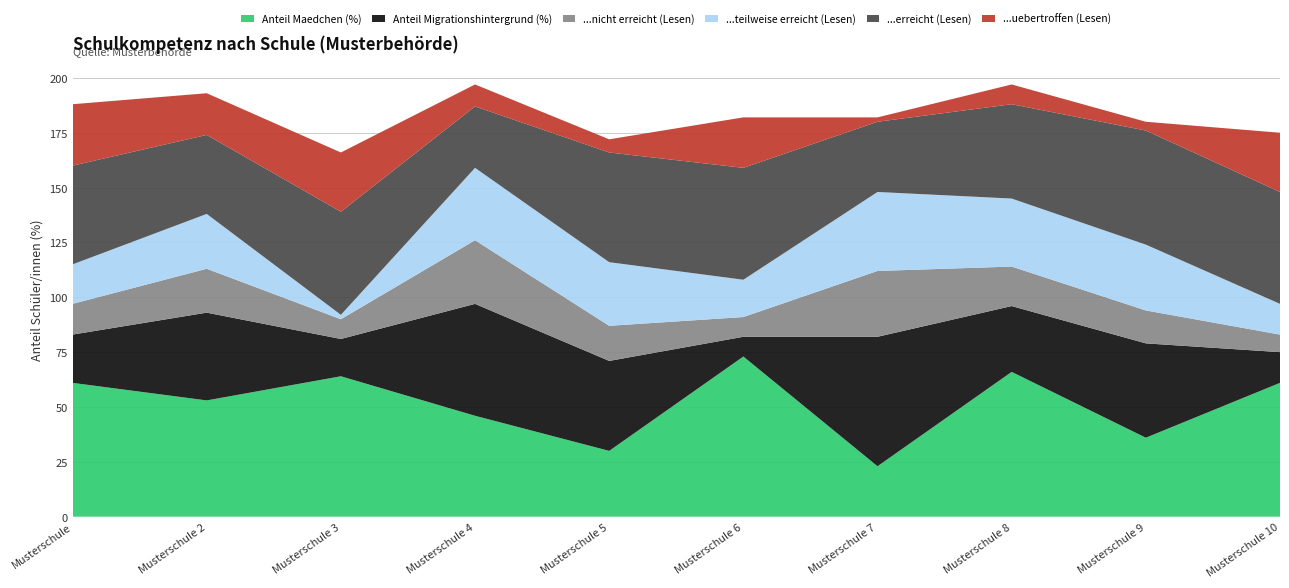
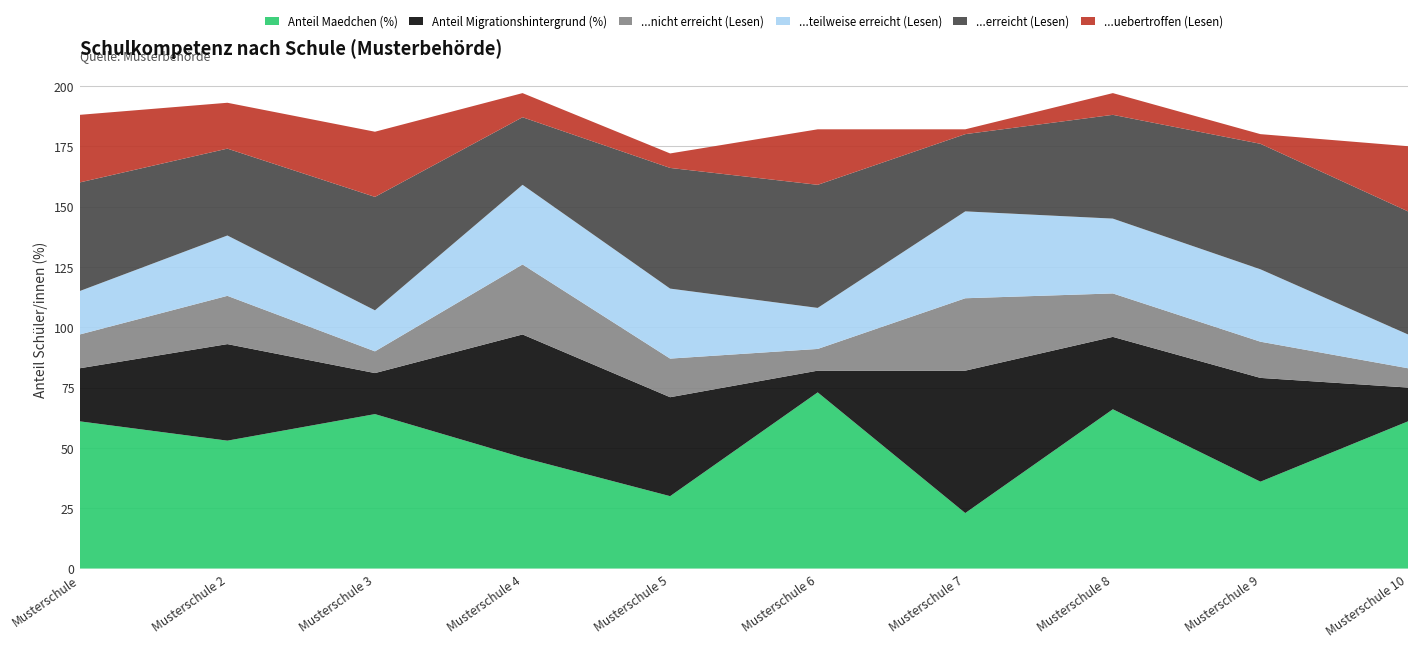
...teilweise erreicht (Lesen), Musterschule 3: 2 -> 17
